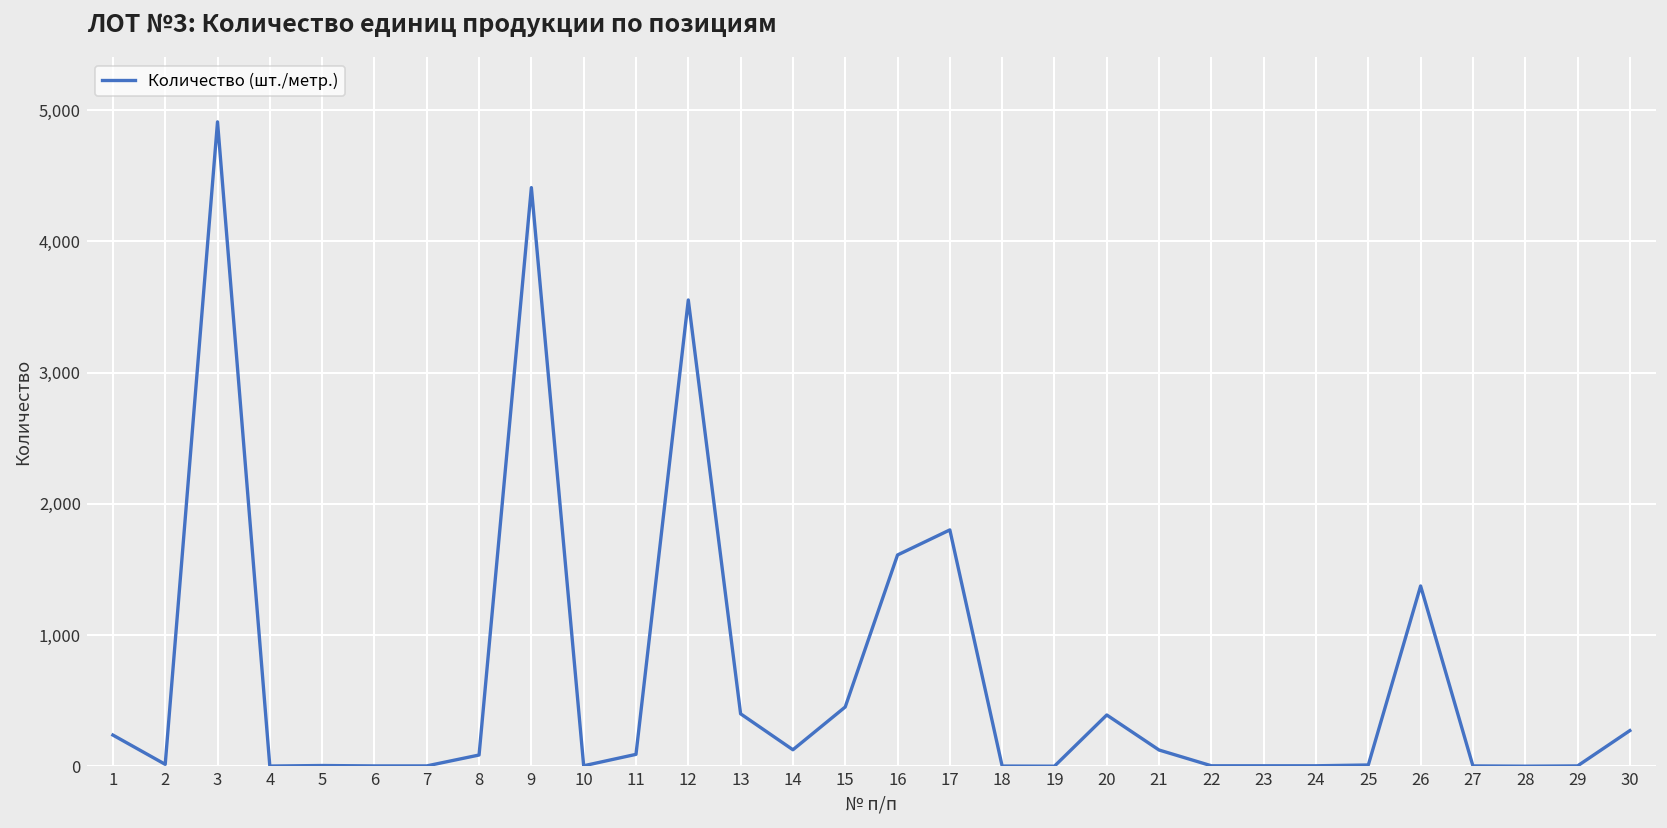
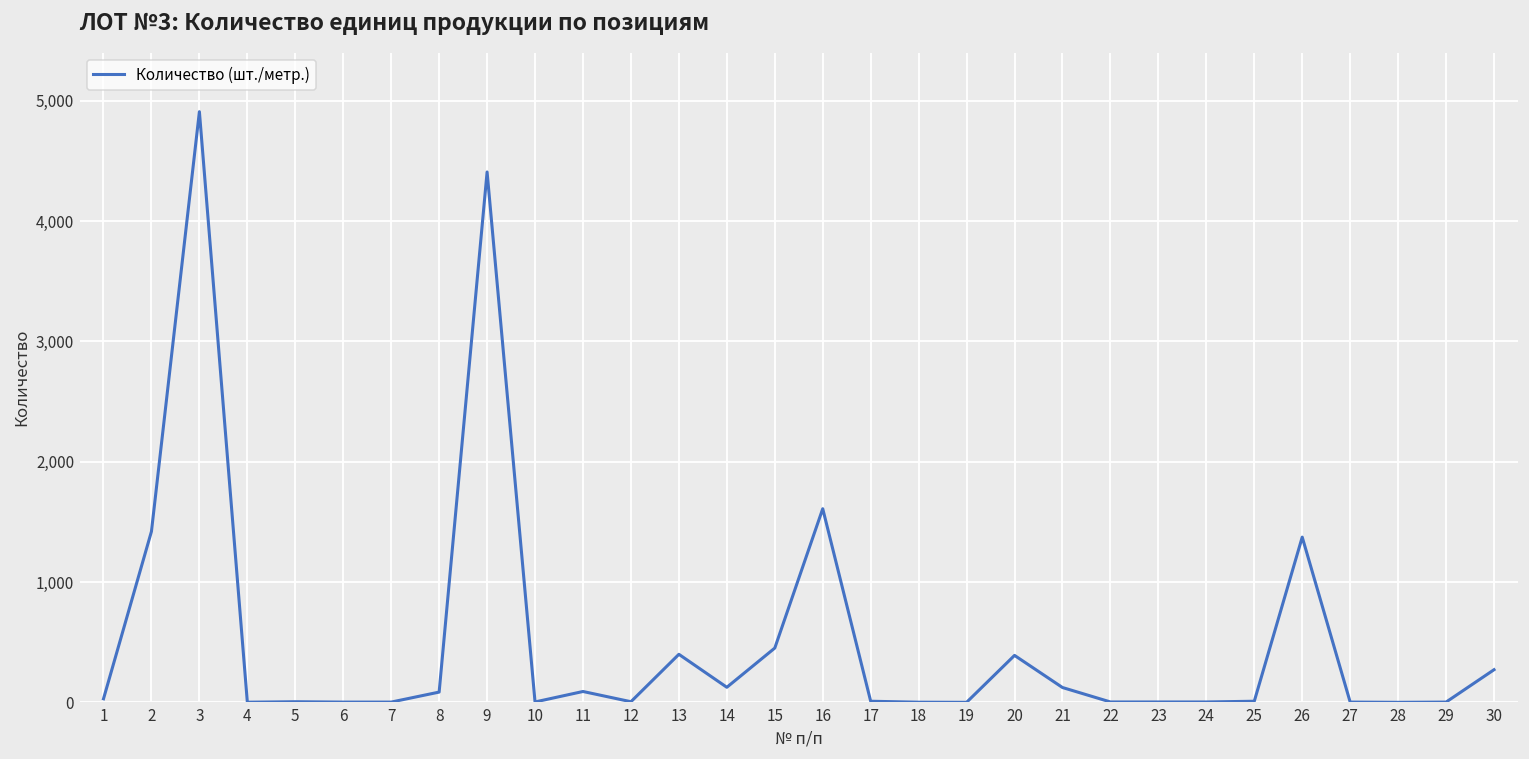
1: 240 -> 30
2: 20 -> 1,420
12: 3,550 -> 10
17: 1,800 -> 10
